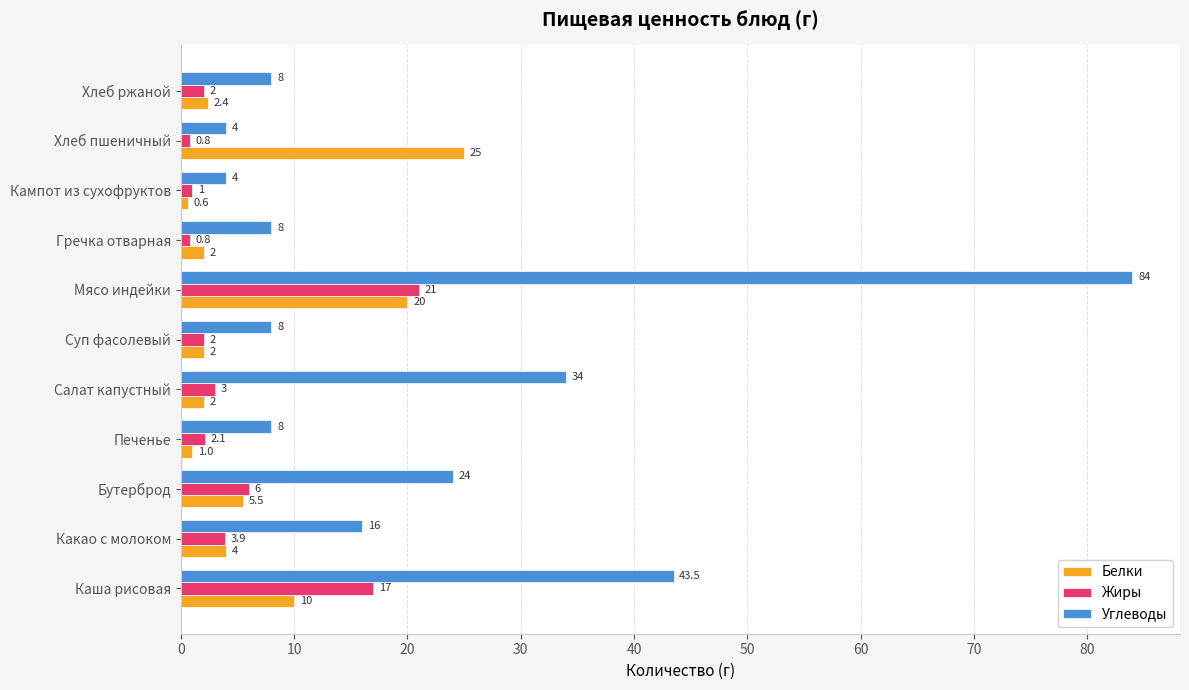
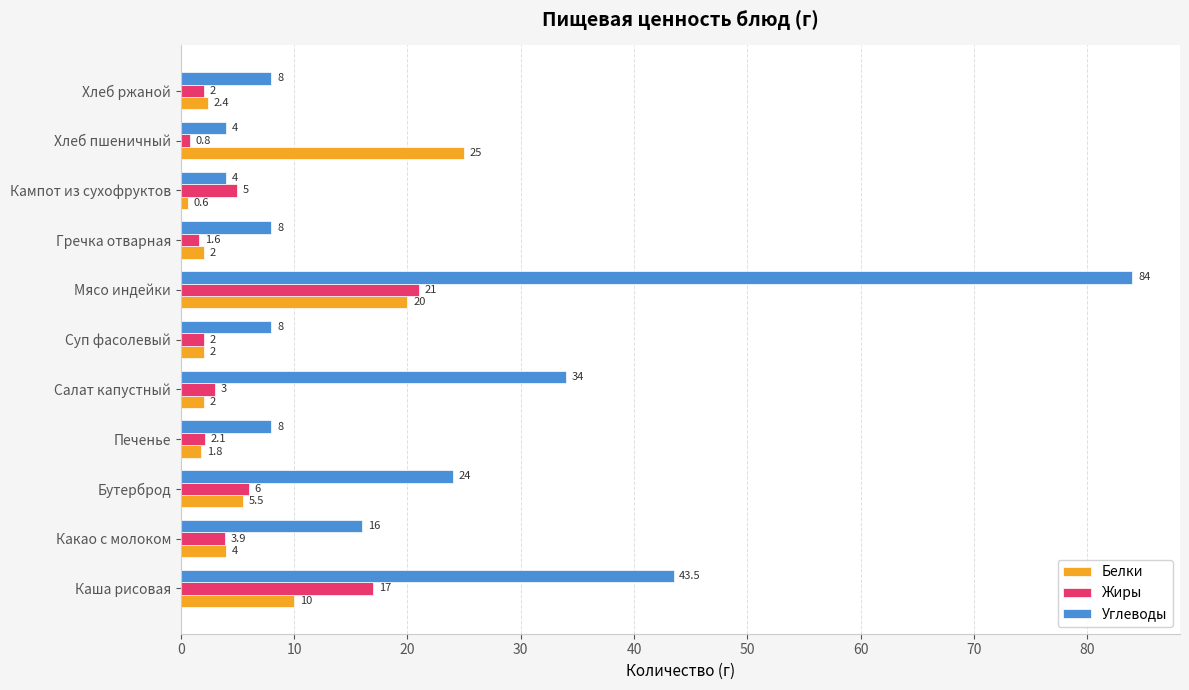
Жиры, Кампот из сухофруктов: 1 -> 5
Жиры, Гречка отварная: 0.8 -> 1.6
Белки, Печенье: 1.0 -> 1.8
